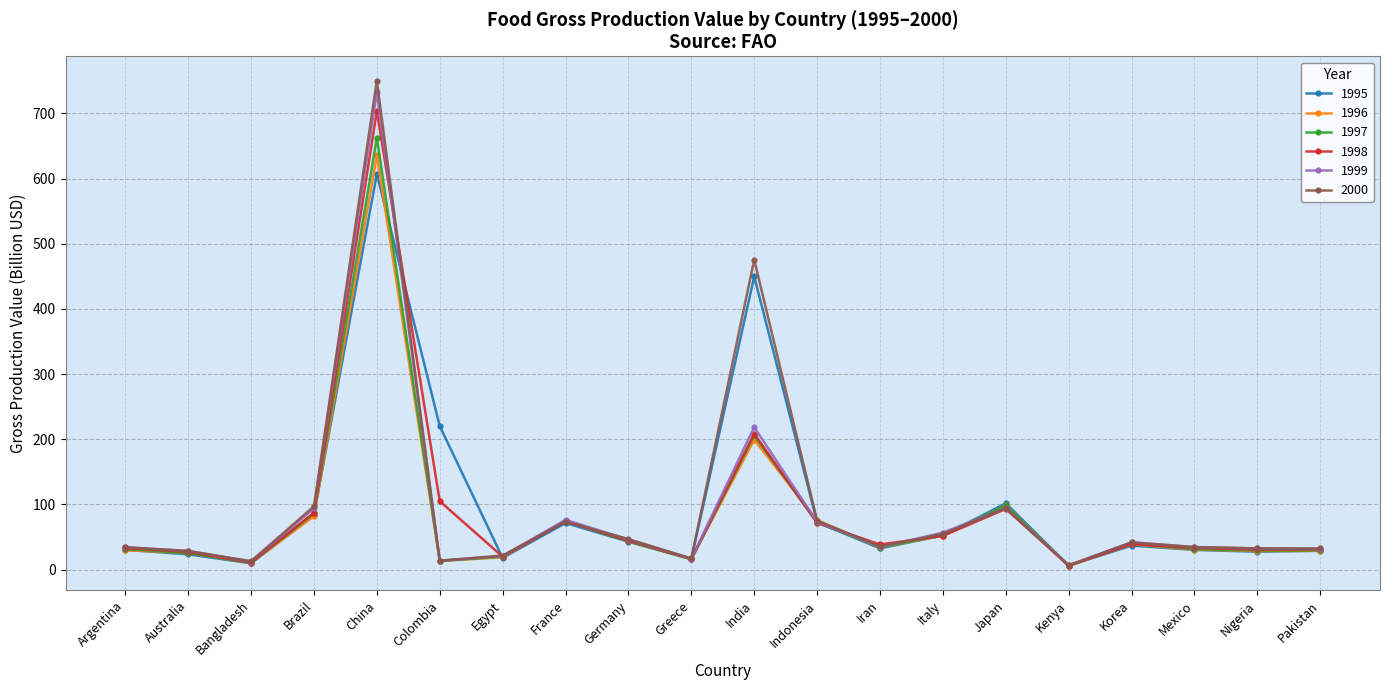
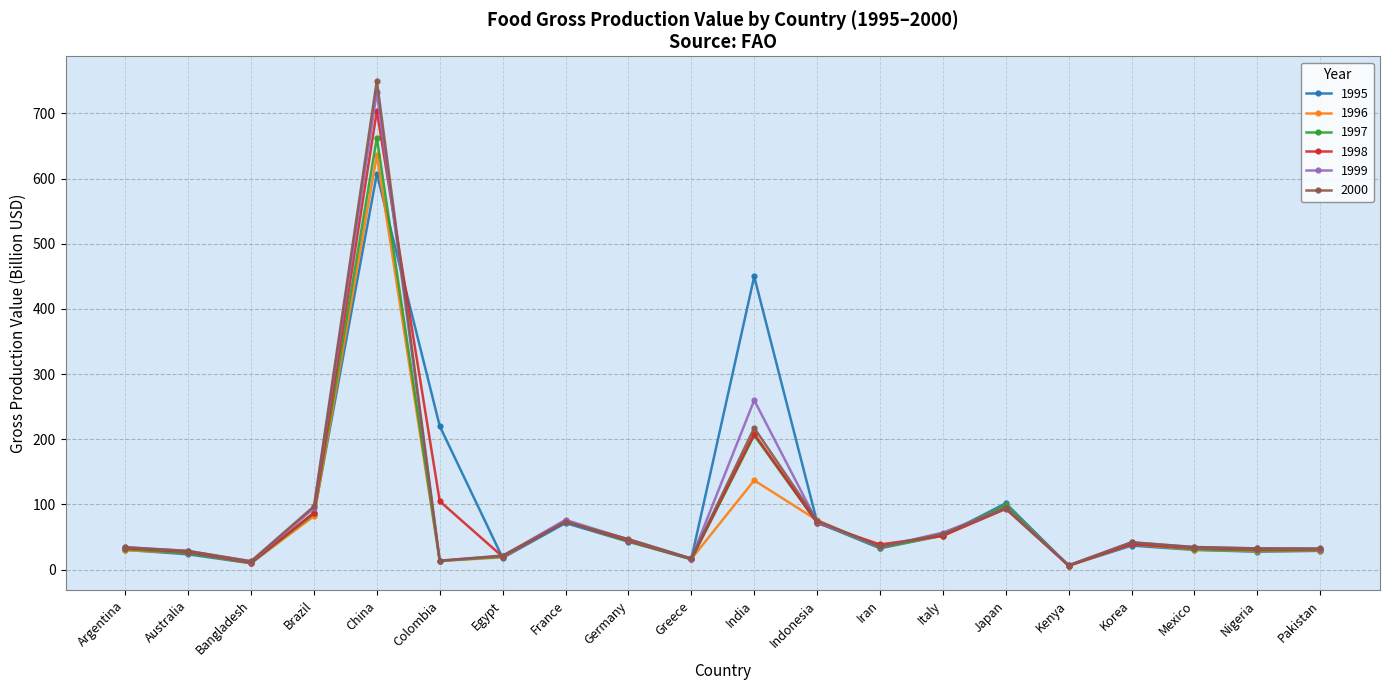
1996, India: 200 -> 140
1999, India: 220 -> 260
2000, India: 480 -> 220
